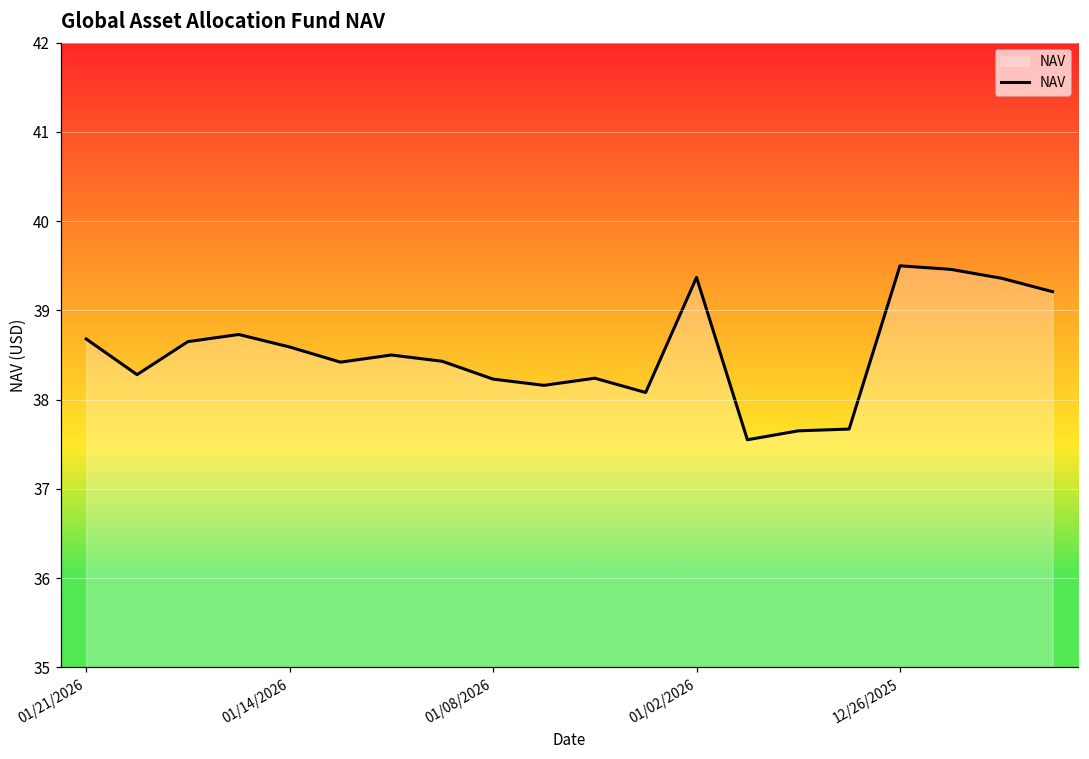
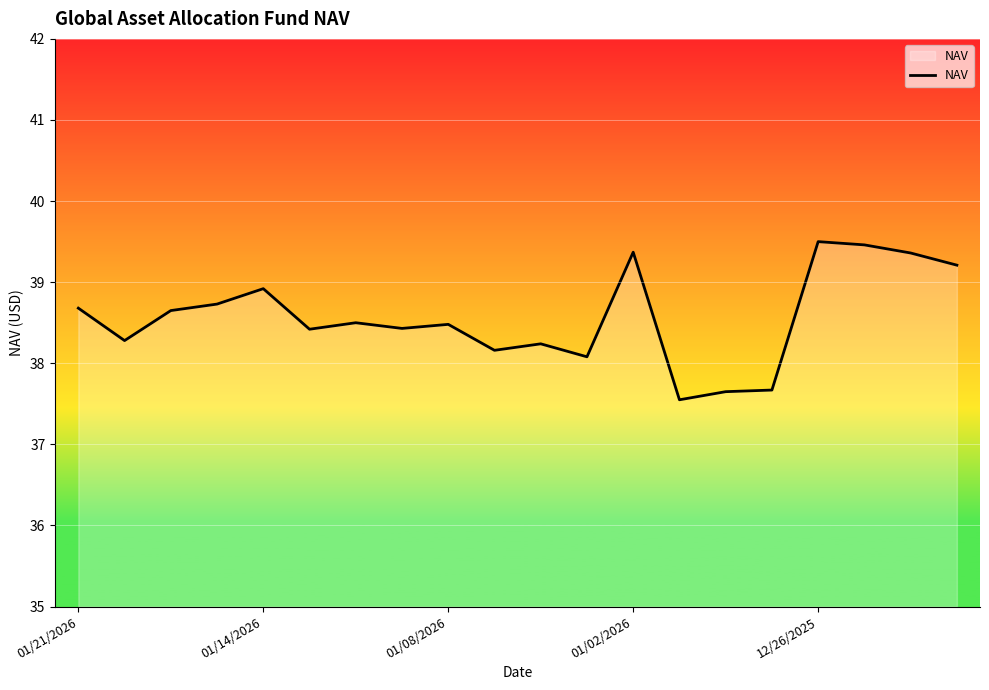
01/14/2026: 38.6 -> 38.9
01/08/2026: 38.2 -> 38.5
